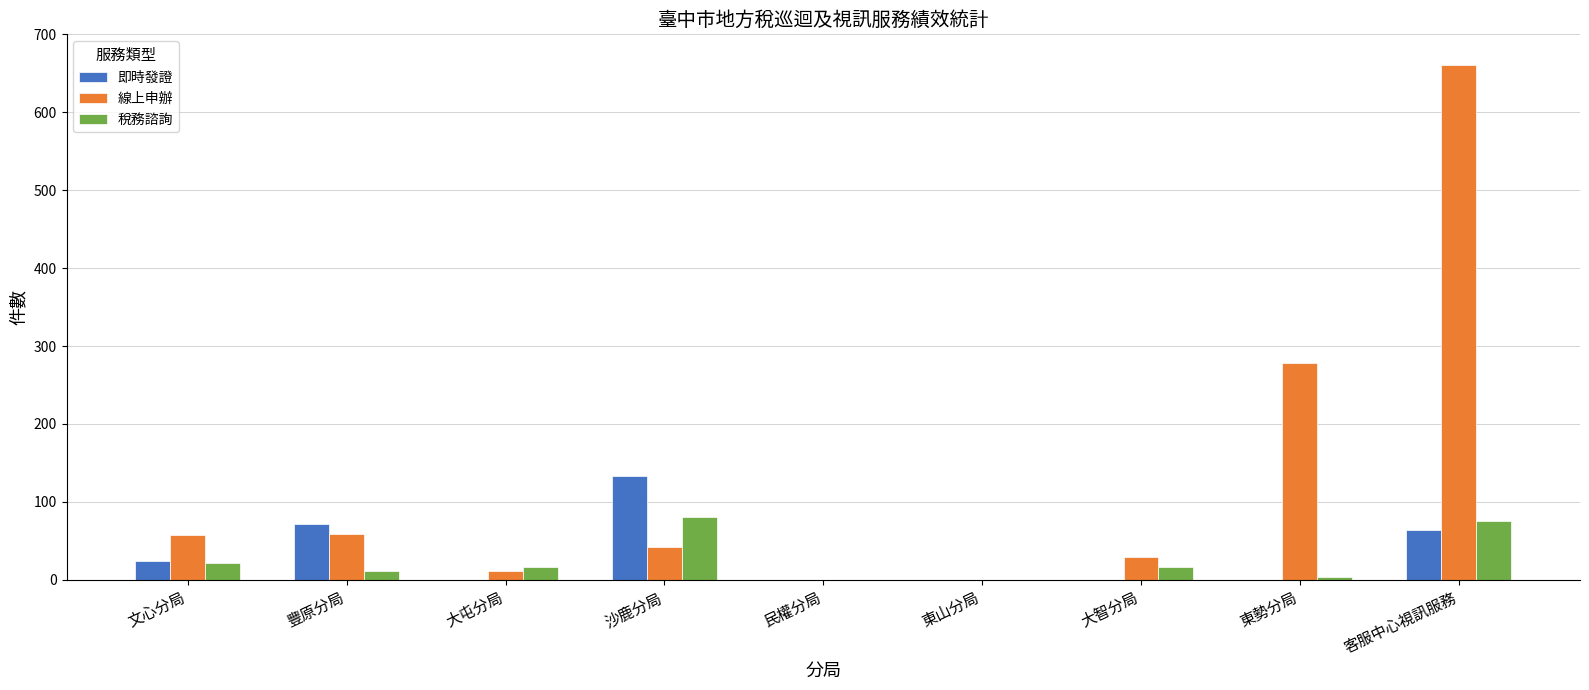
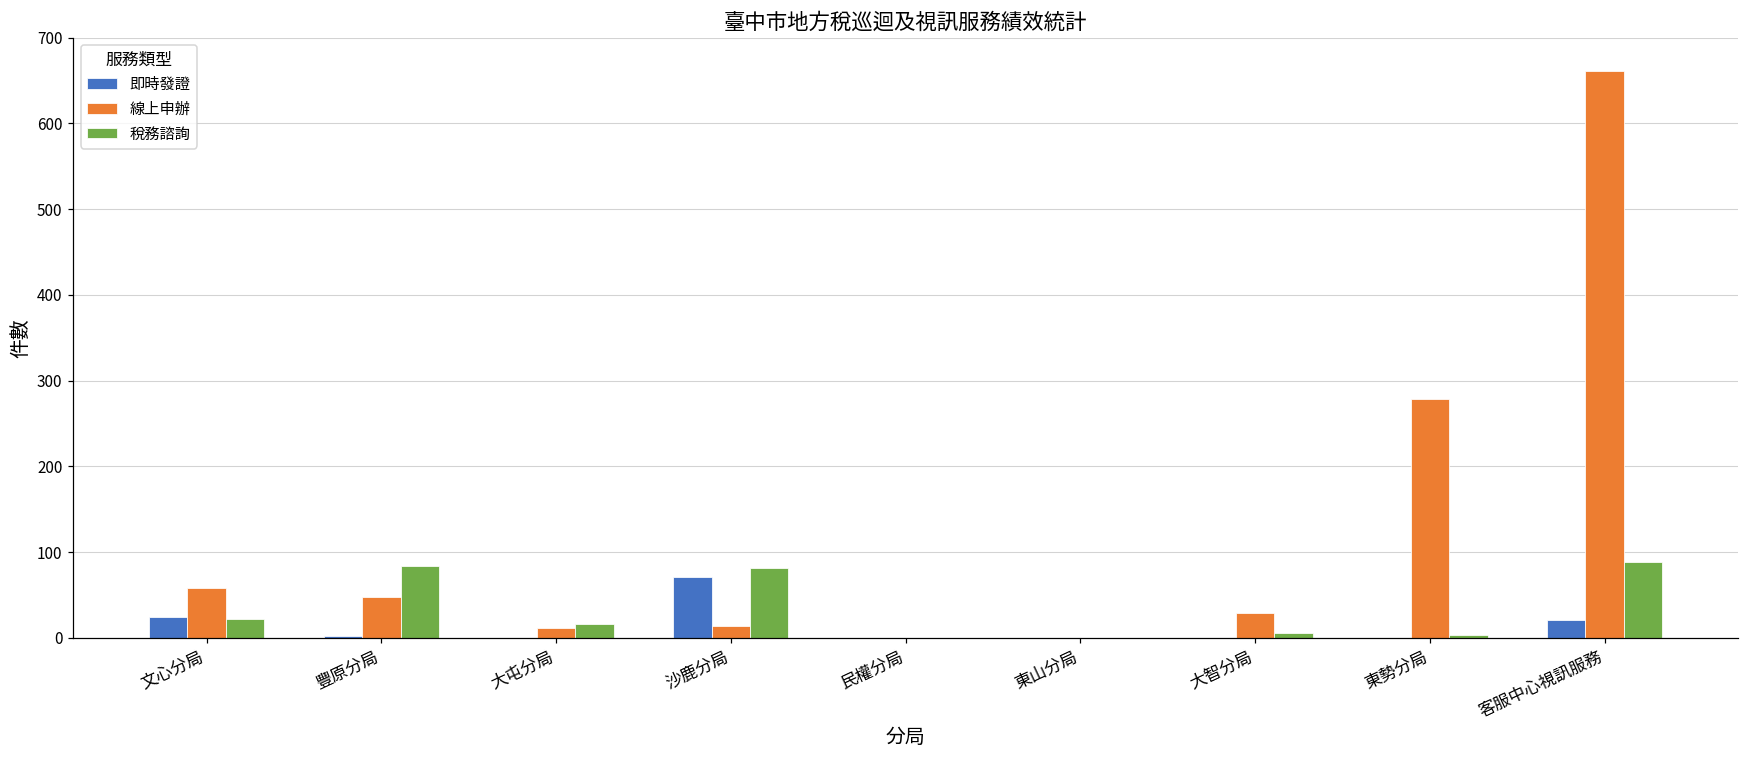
即時發證, 豐原分局: 70 -> 0
線上申辦, 豐原分局: 60 -> 50
稅務諮詢, 豐原分局: 10 -> 80
即時發證, 沙鹿分局: 130 -> 70
線上申辦, 沙鹿分局: 40 -> 10
稅務諮詢, 大智分局: 20 -> 10
即時發證, 客服中心視訊服務: 60 -> 20
稅務諮詢, 客服中心視訊服務: 80 -> 90
